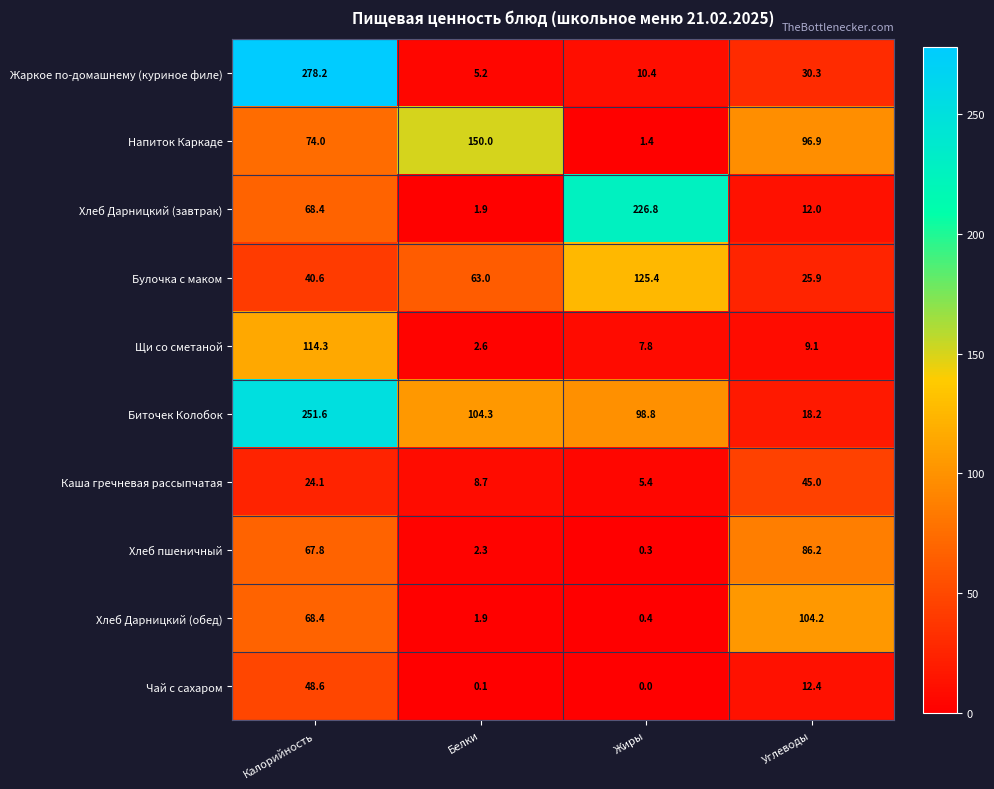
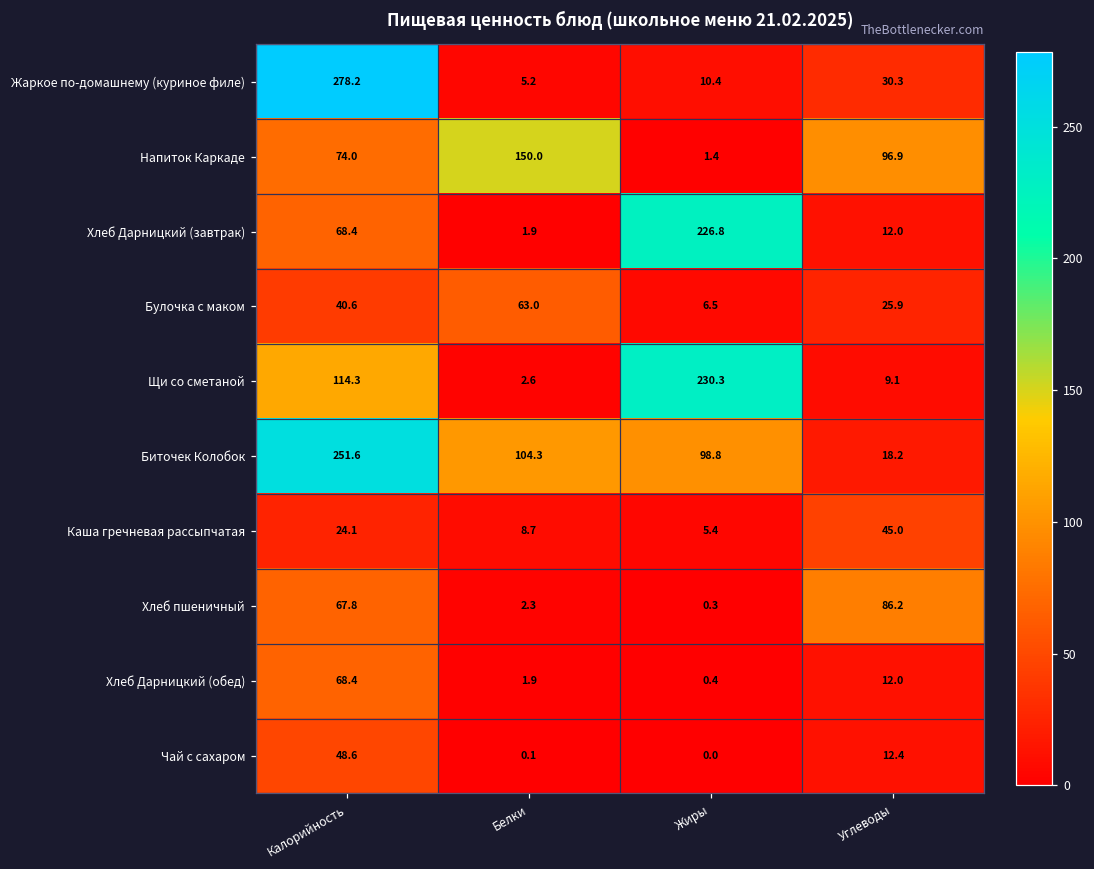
Булочка с маком, Жиры: 125.4 -> 6.5
Щи со сметаной, Жиры: 7.8 -> 230.3
Хлеб Дарницкий (обед), Углеводы: 104.2 -> 12.0
